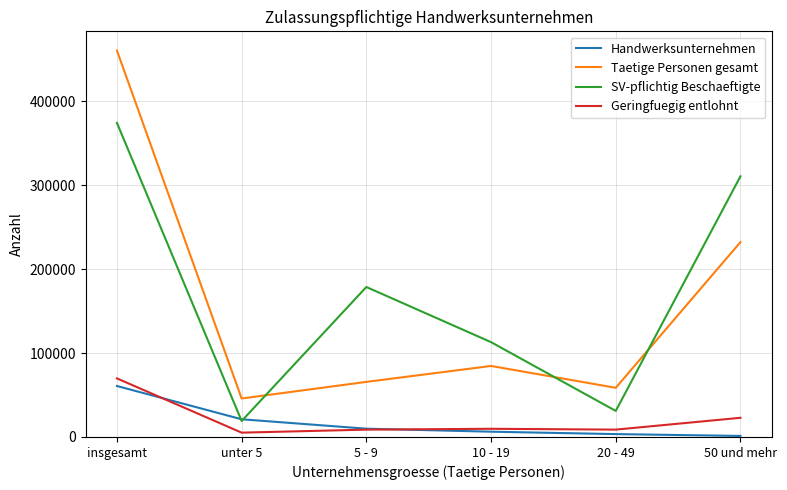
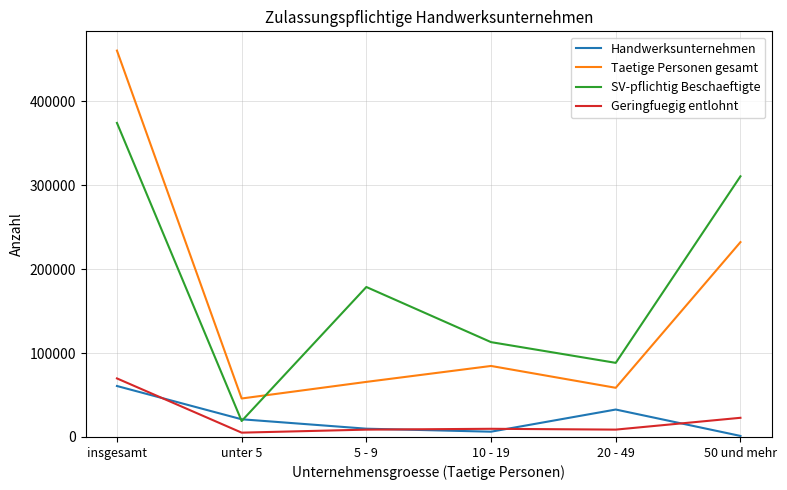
Handwerksunternehmen, 20 - 49: 0 -> 30000
SV-pflichtig Beschaeftigte, 20 - 49: 30000 -> 90000
